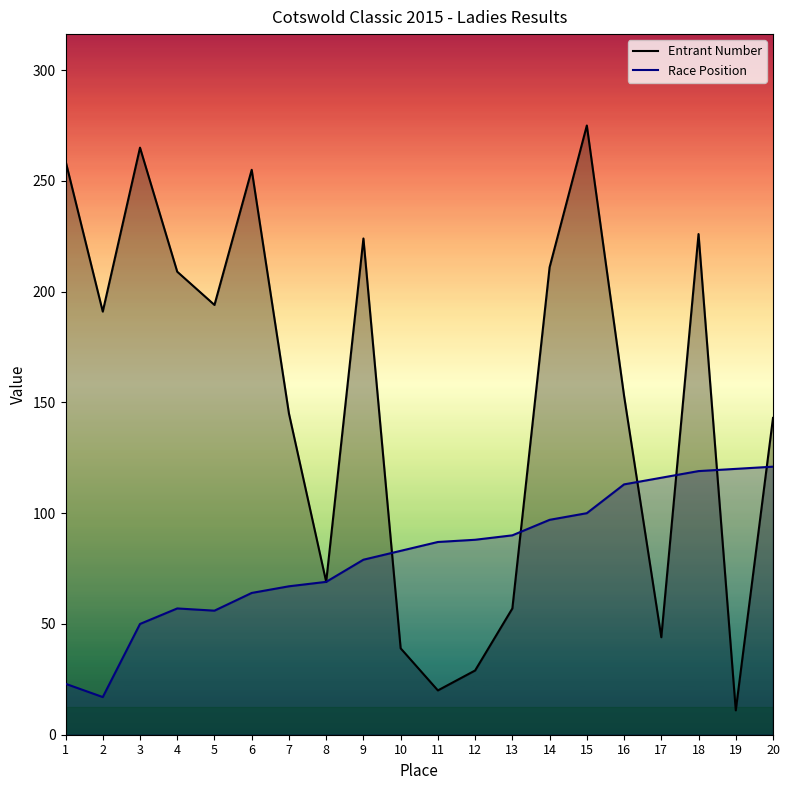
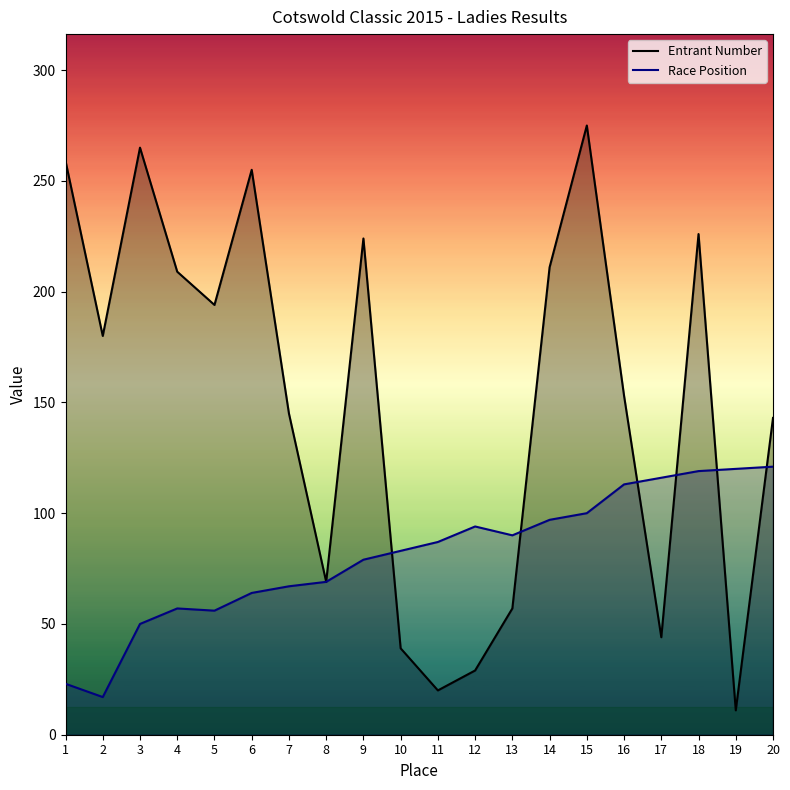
Entrant Number, 2: 191 -> 180
Race Position, 12: 88 -> 94
